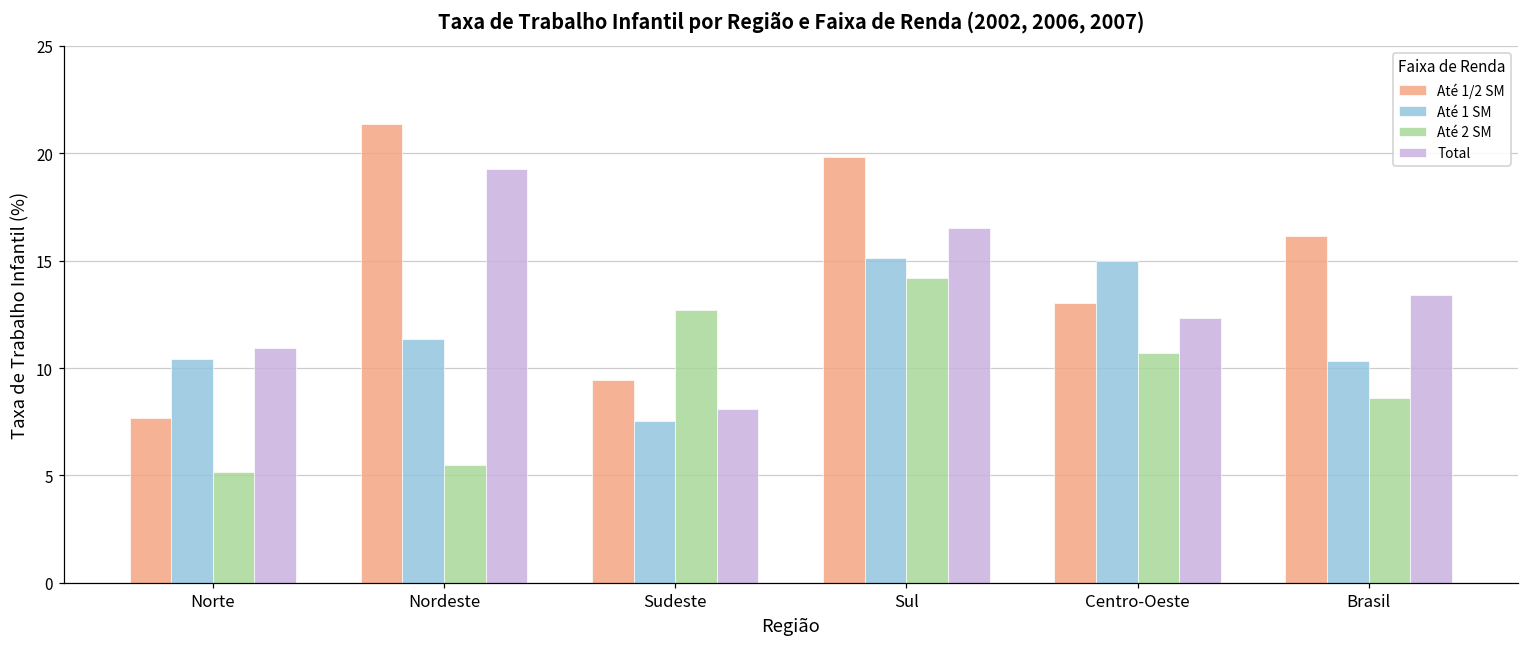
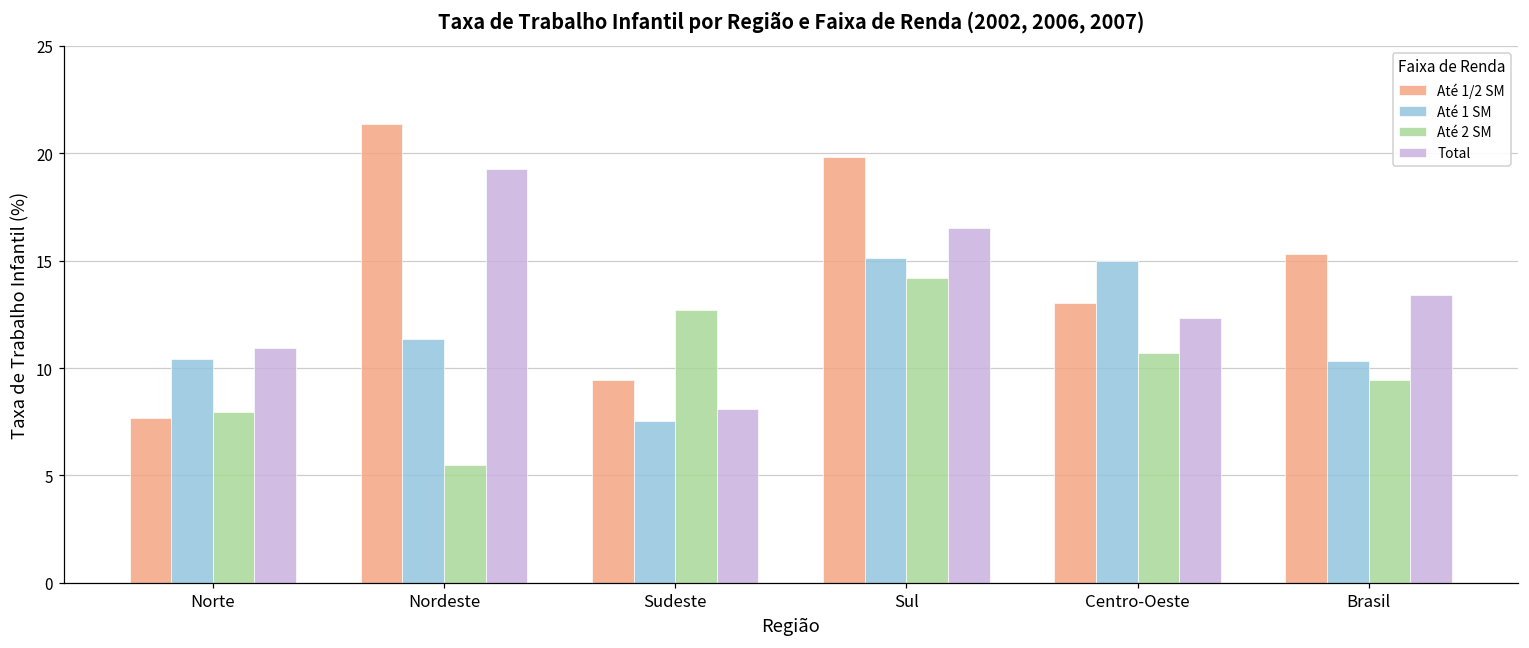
Até 2 SM, Norte: 5.1 -> 8.0
Até 1/2 SM, Brasil: 16.2 -> 15.3
Até 2 SM, Brasil: 8.6 -> 9.4
